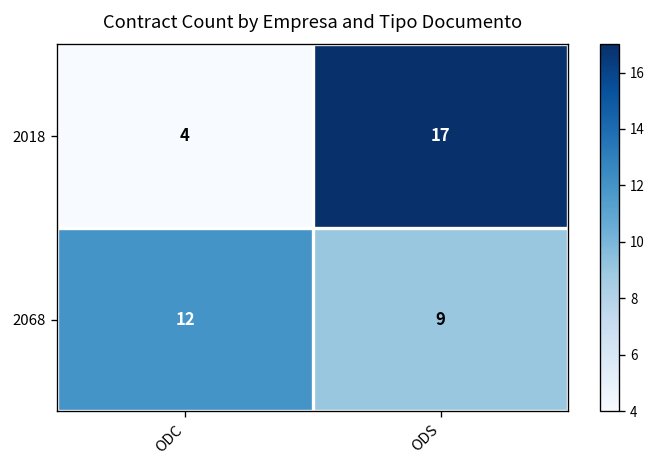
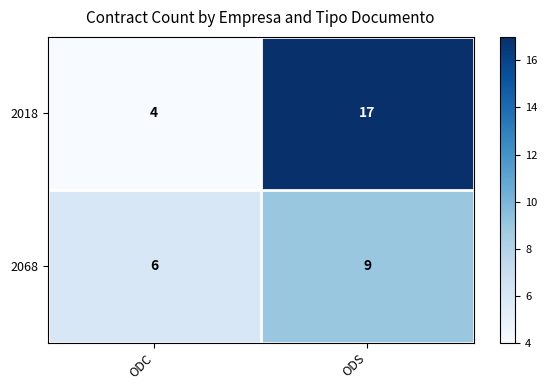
2068, ODC: 12 -> 6
